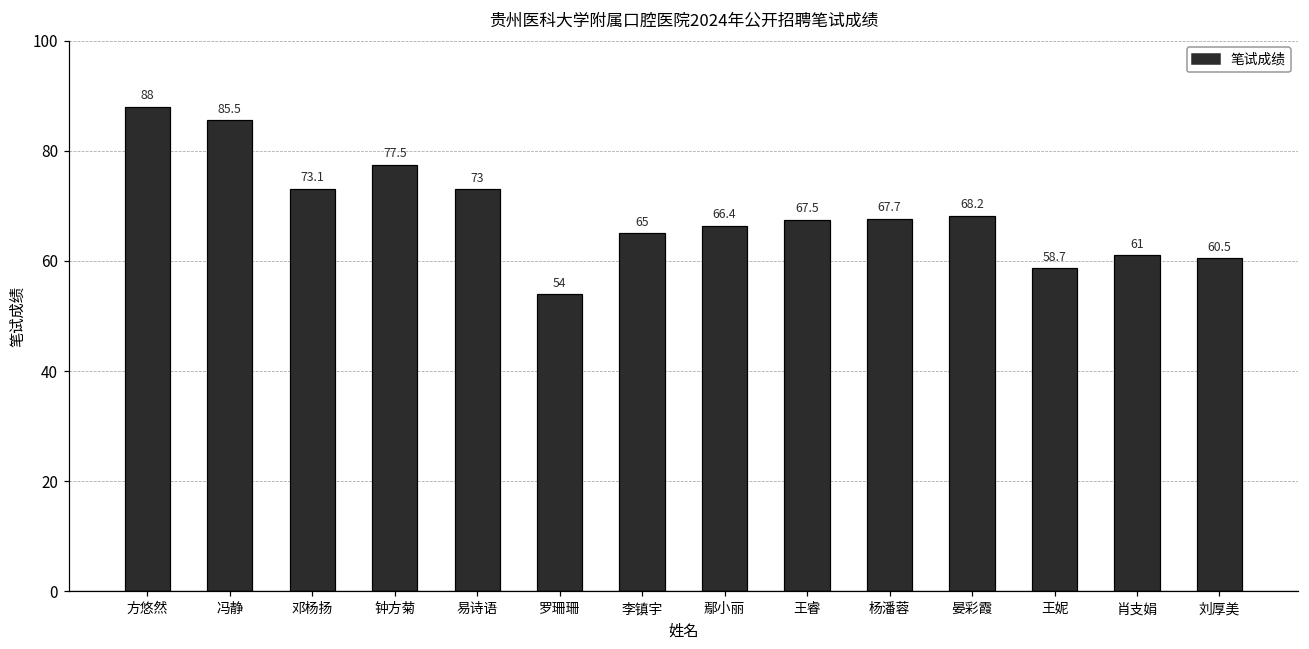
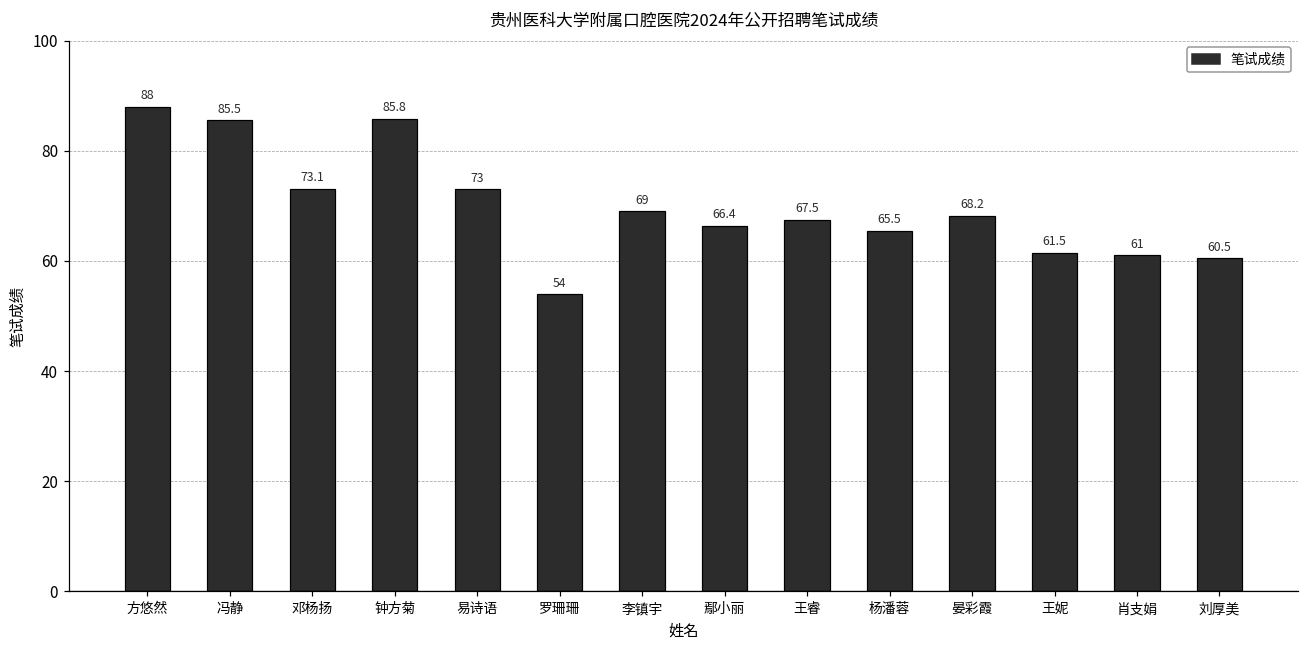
钟方菊: 77.5 -> 85.8
李镇宇: 65 -> 69
杨潘蓉: 67.7 -> 65.5
王妮: 58.7 -> 61.5
